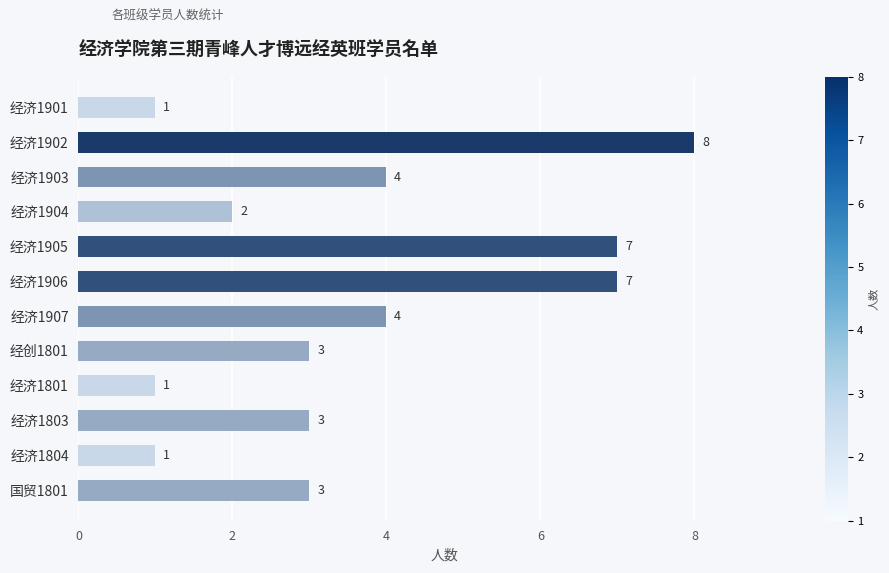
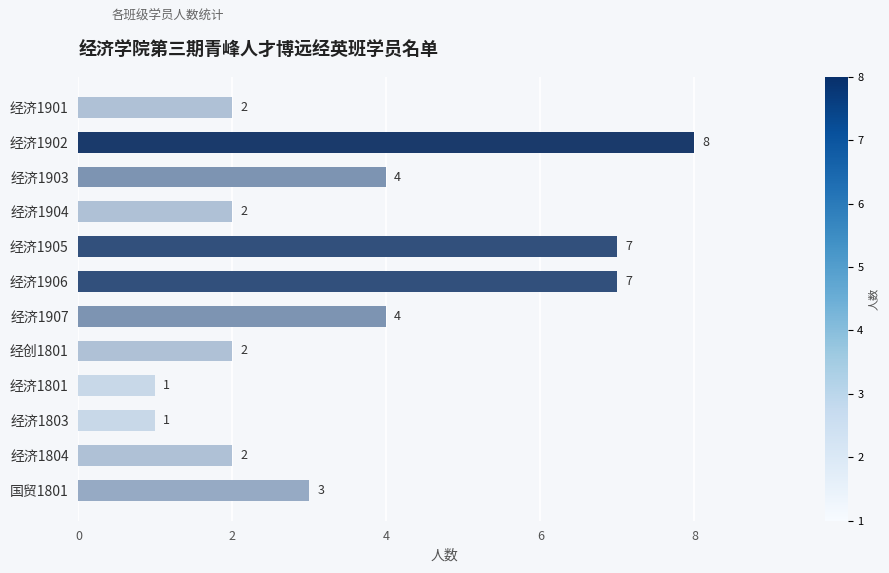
经济1901: 1 -> 2
经创1801: 3 -> 2
经济1803: 3 -> 1
经济1804: 1 -> 2
